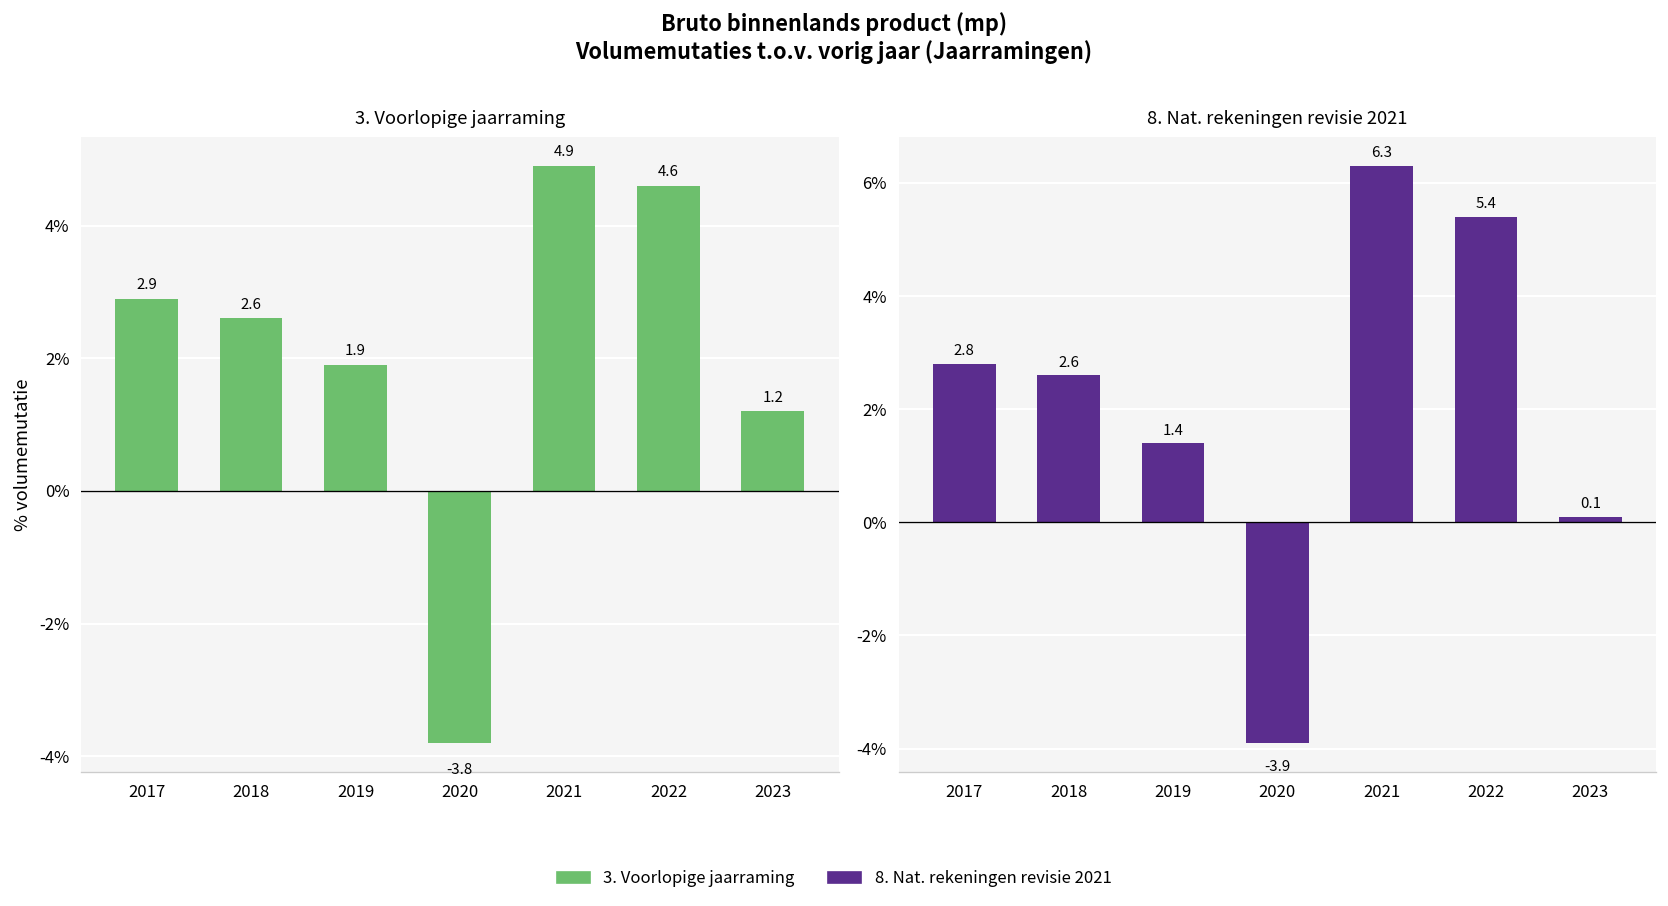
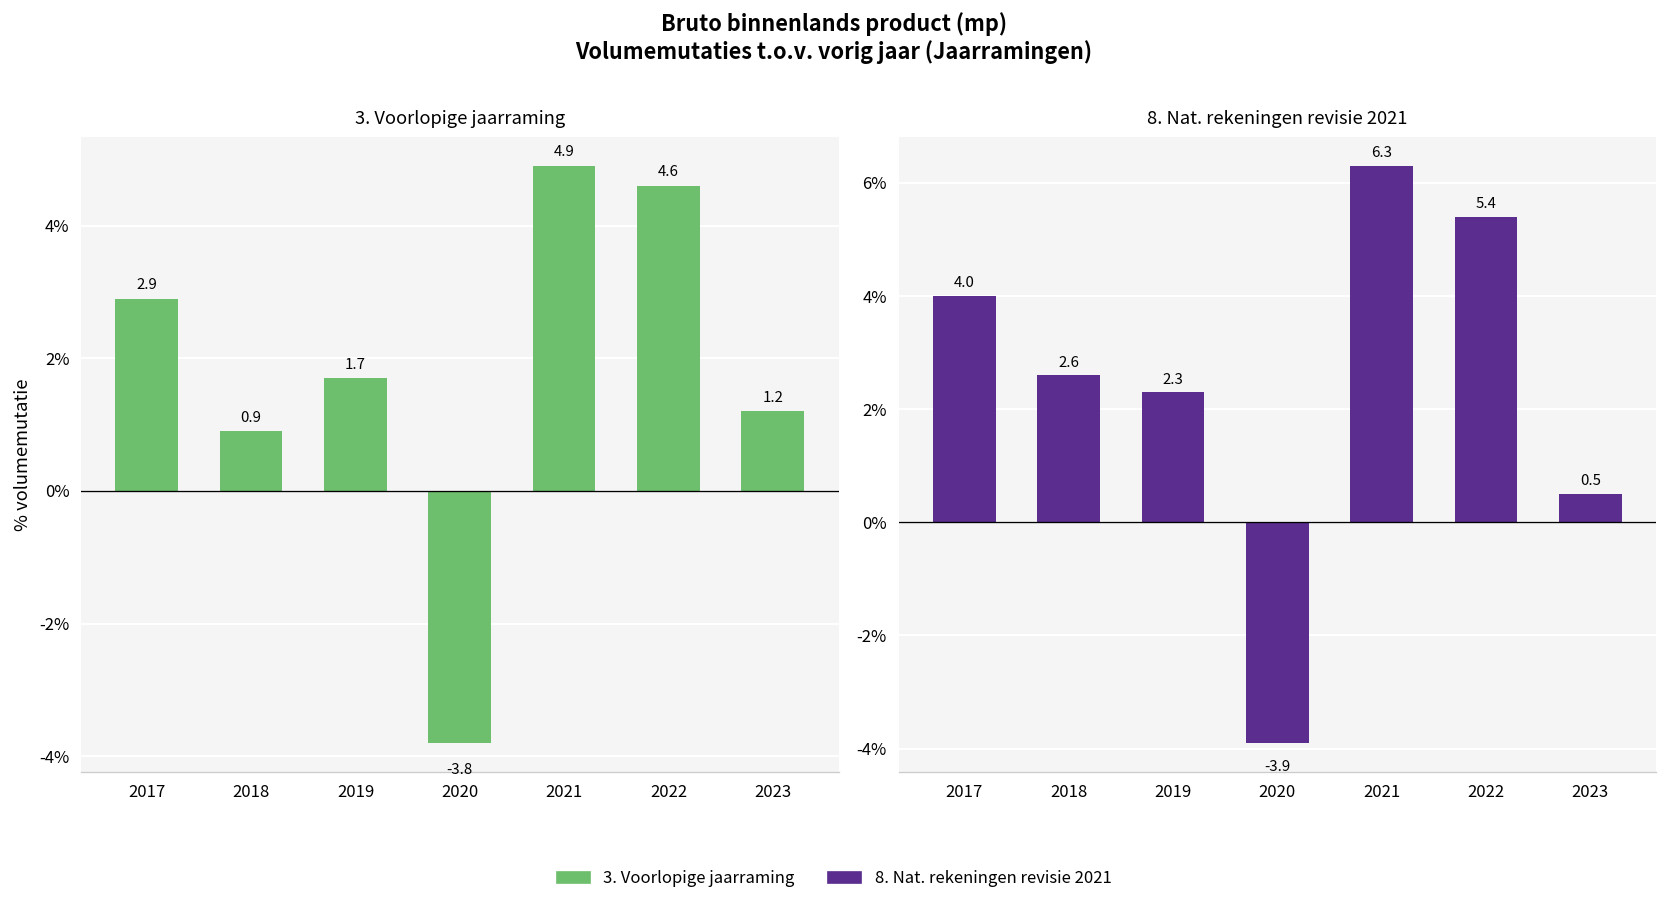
3. Voorlopige jaarraming, 2018: 2.6 -> 0.9
3. Voorlopige jaarraming, 2019: 1.9 -> 1.7
8. Nat. rekeningen revisie 2021, 2017: 2.8 -> 4.0
8. Nat. rekeningen revisie 2021, 2019: 1.4 -> 2.3
8. Nat. rekeningen revisie 2021, 2023: 0.1 -> 0.5
